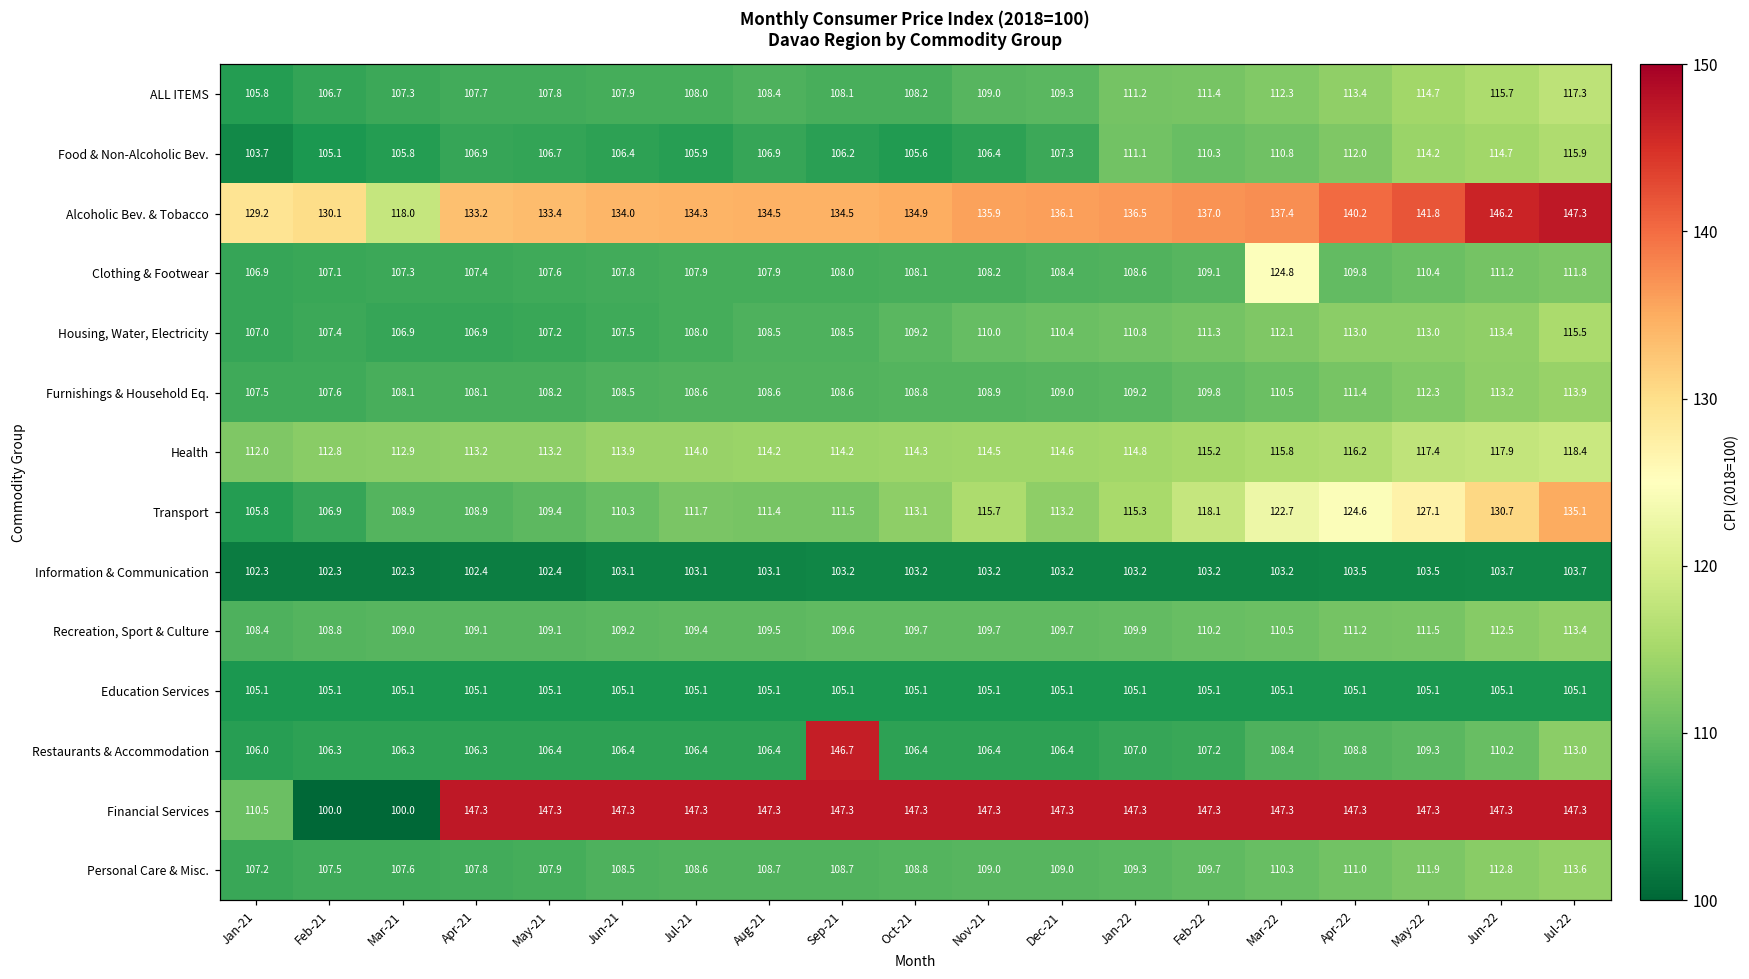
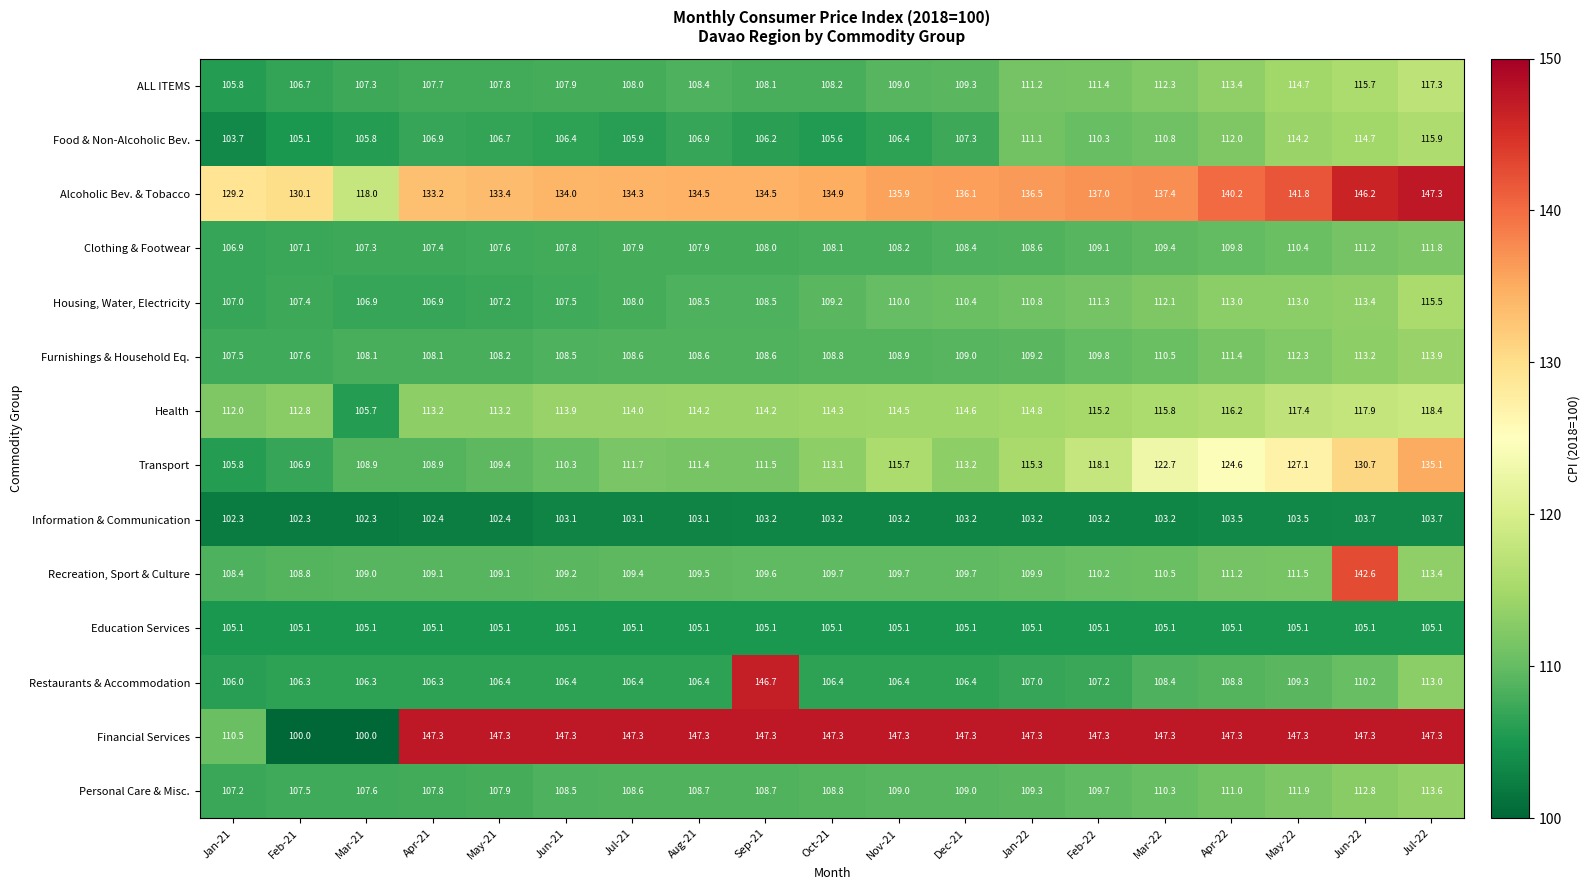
Clothing & Footwear, Mar-22: 124.8 -> 109.4
Health, Mar-21: 112.9 -> 105.7
Recreation, Sport & Culture, Jun-22: 112.5 -> 142.6
